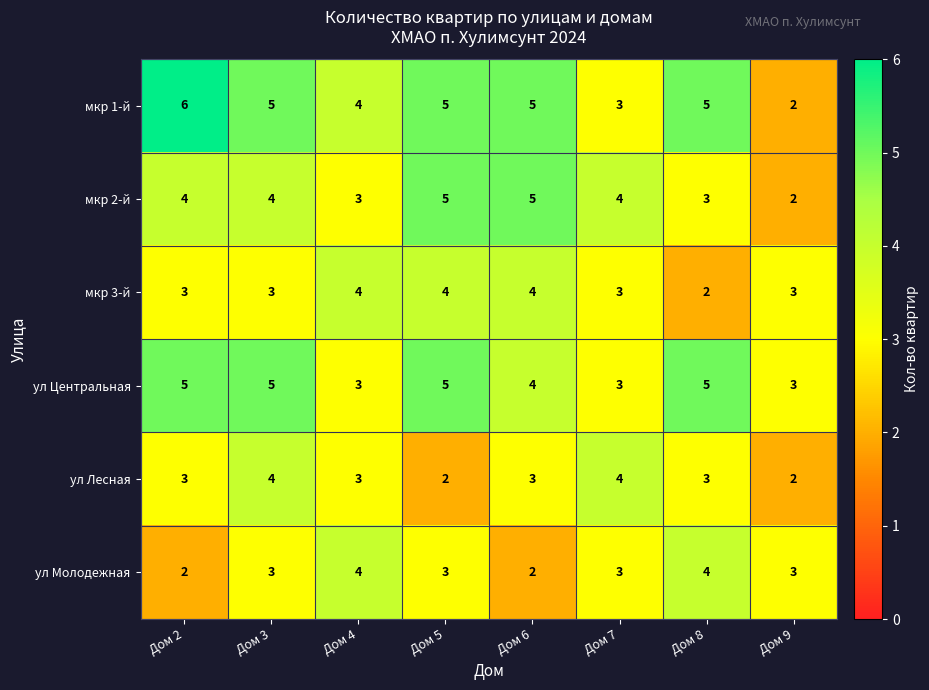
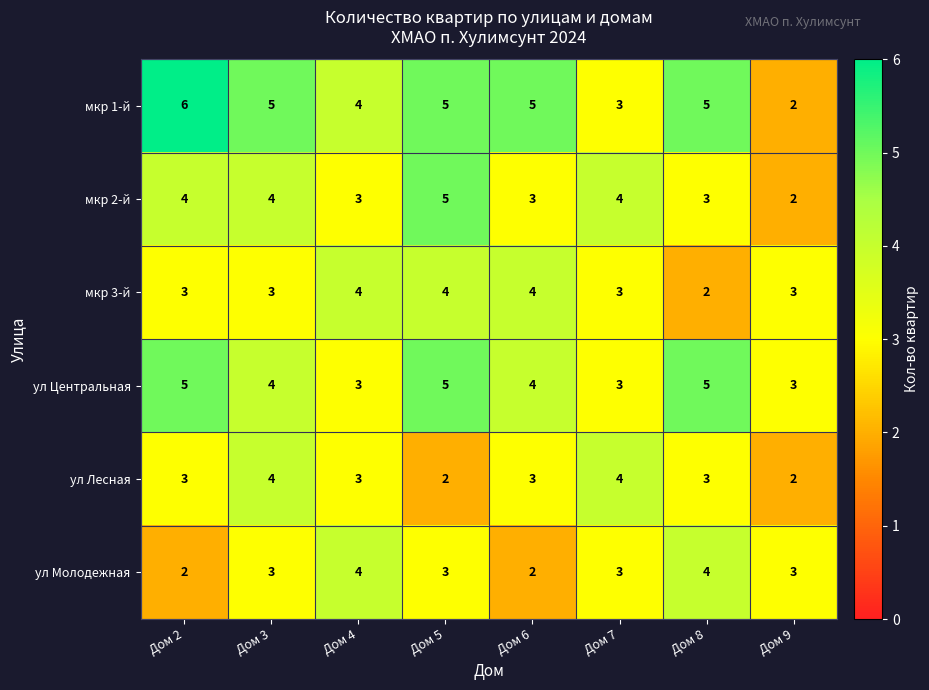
мкр 2-й, Дом 6: 5 -> 3
ул Центральная, Дом 3: 5 -> 4
